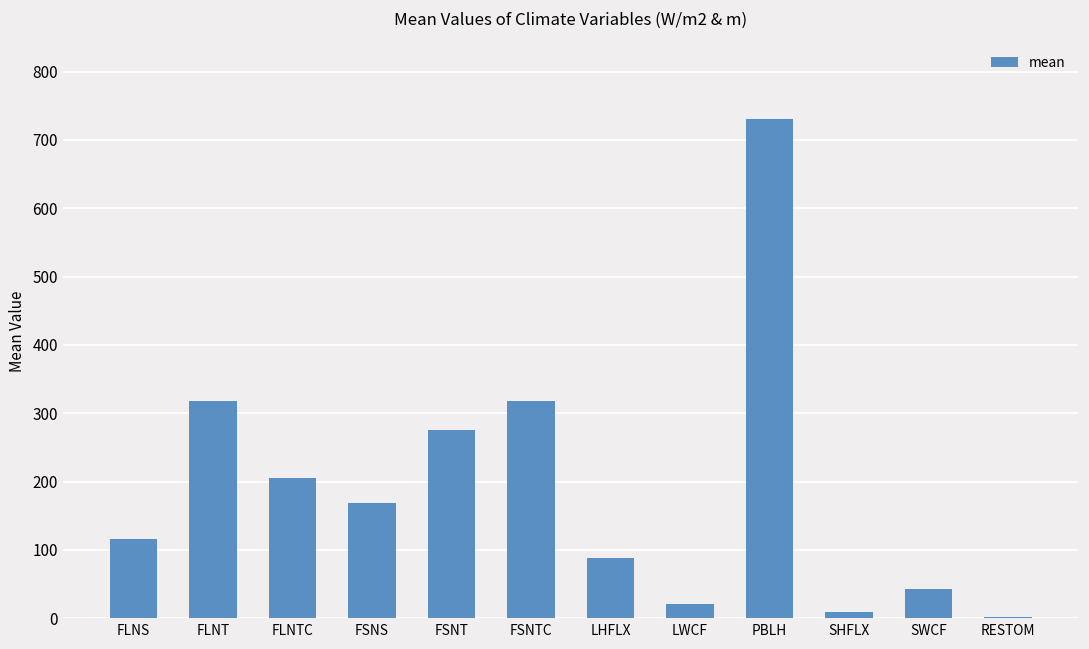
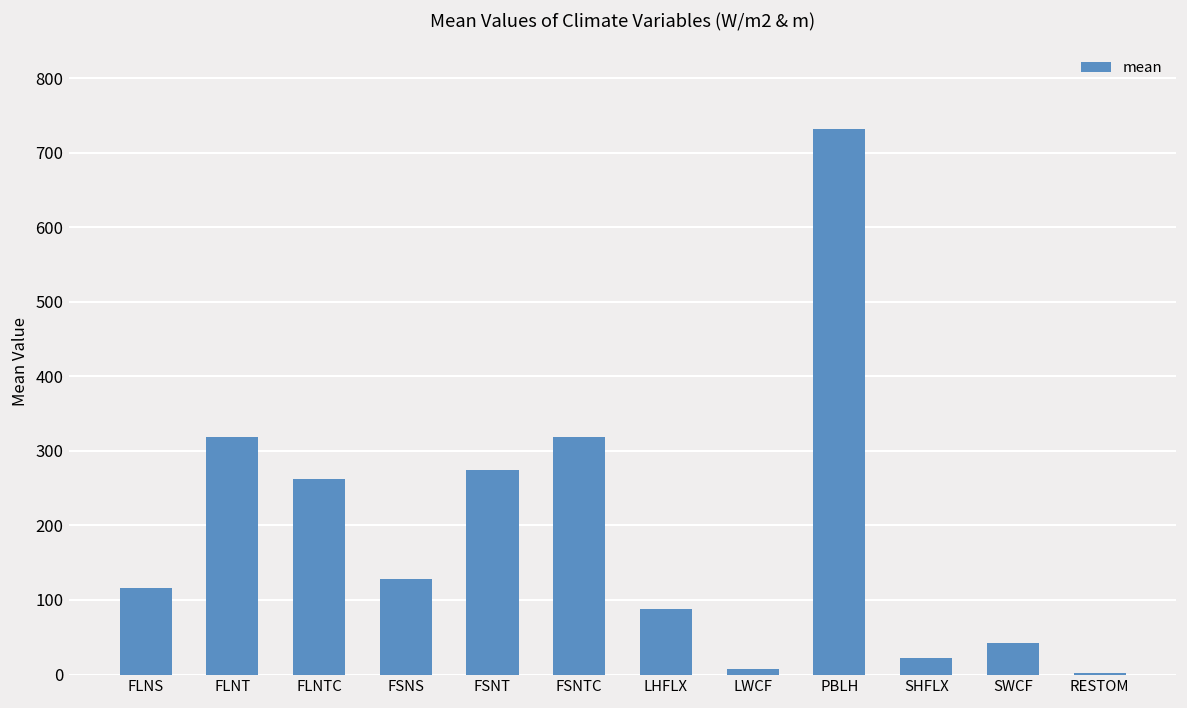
FLNTC: 210 -> 260
FSNS: 170 -> 130
LWCF: 20 -> 10
SHFLX: 10 -> 20
